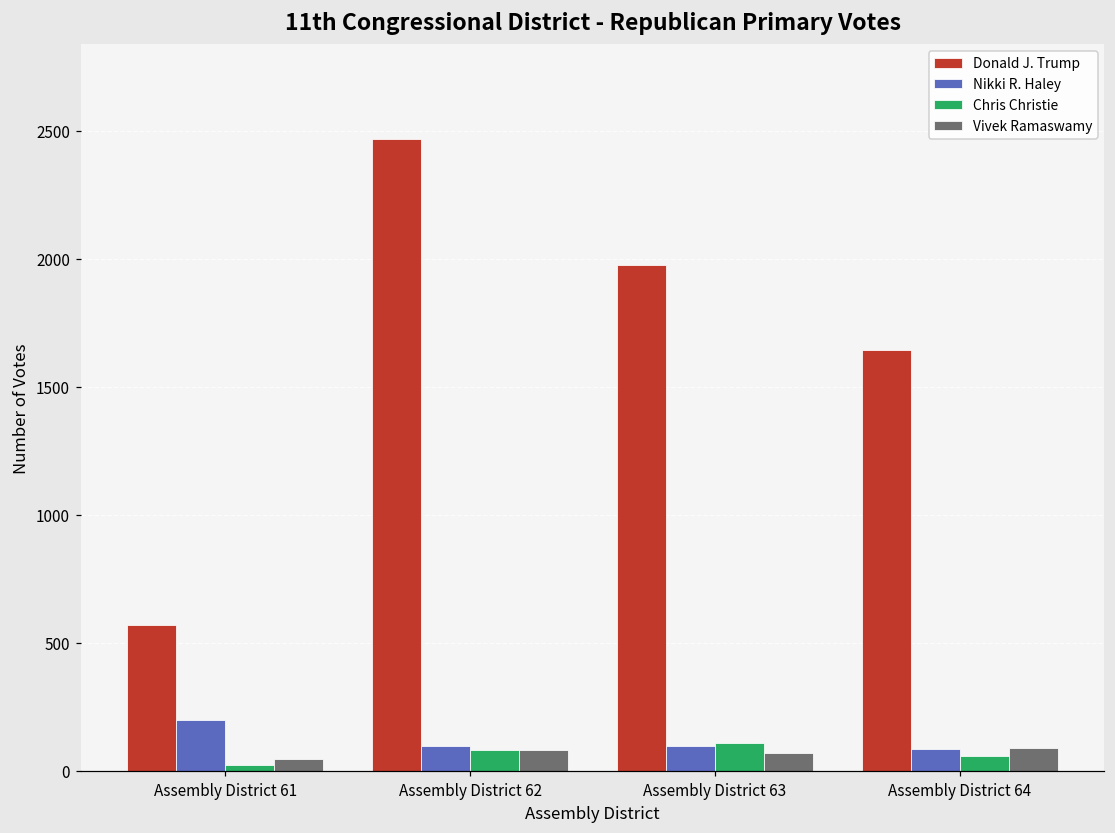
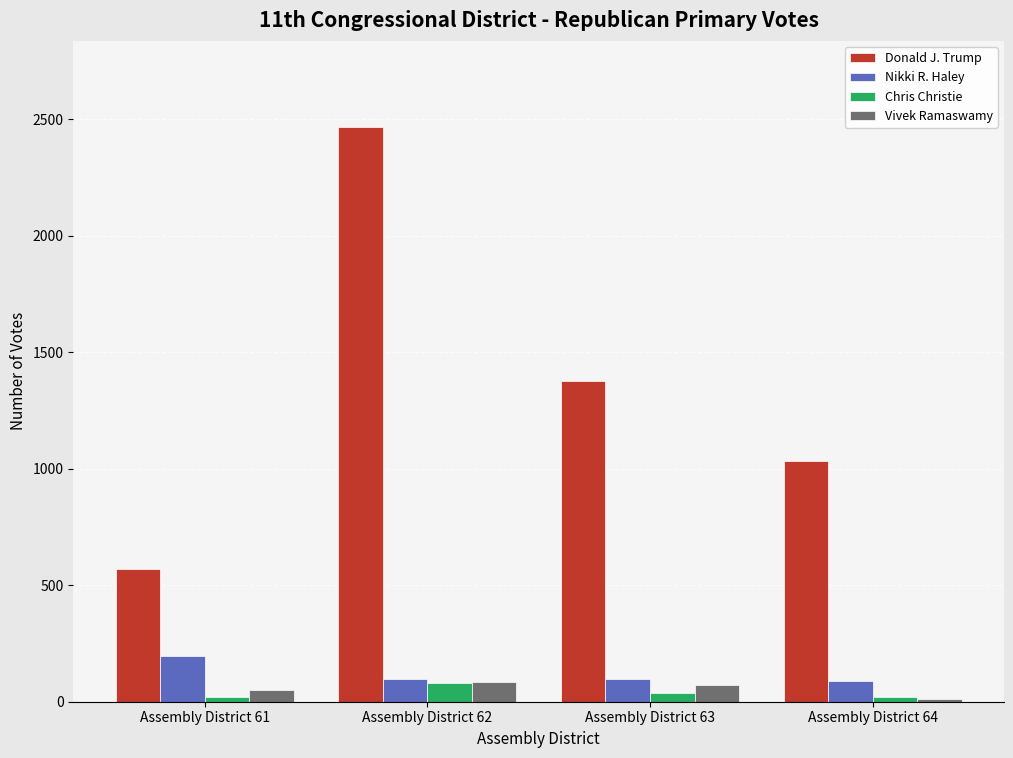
Donald J. Trump, Assembly District 63: 1980 -> 1380
Chris Christie, Assembly District 63: 110 -> 40
Donald J. Trump, Assembly District 64: 1640 -> 1030
Chris Christie, Assembly District 64: 60 -> 20
Vivek Ramaswamy, Assembly District 64: 90 -> 10
